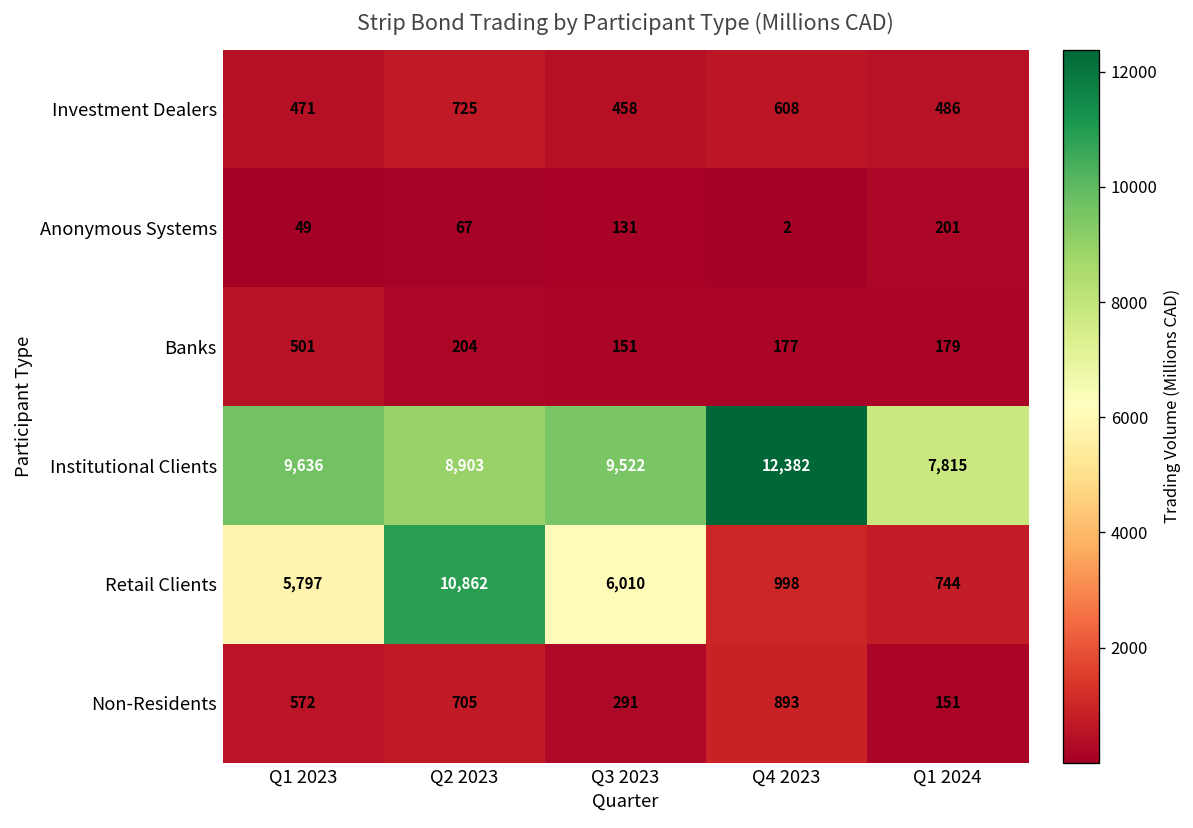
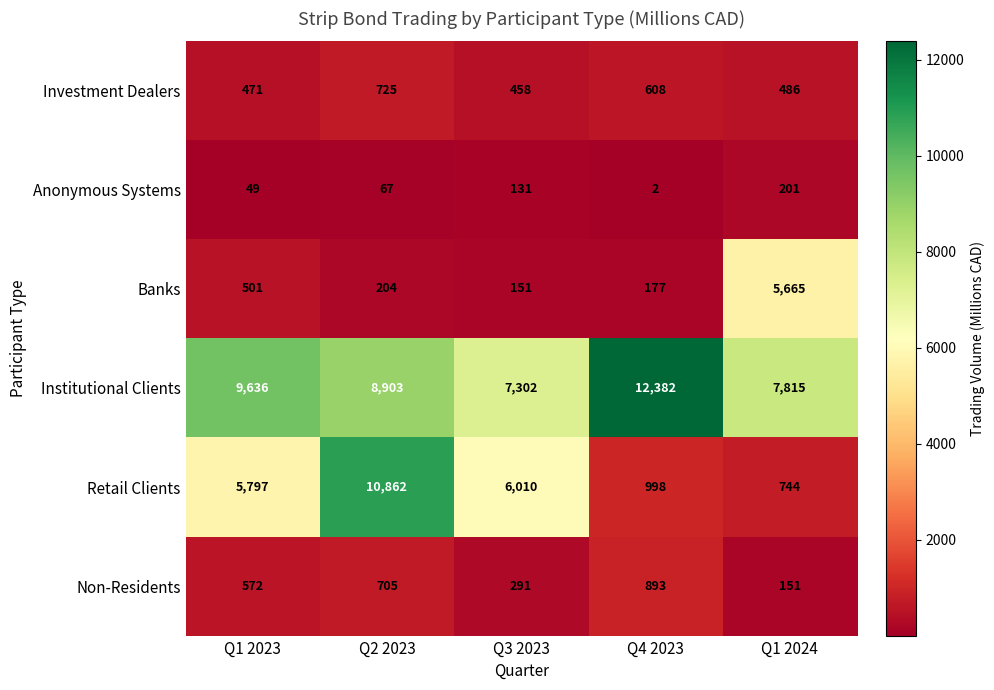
Banks, Q1 2024: 179 -> 5,665
Institutional Clients, Q3 2023: 9,522 -> 7,302
